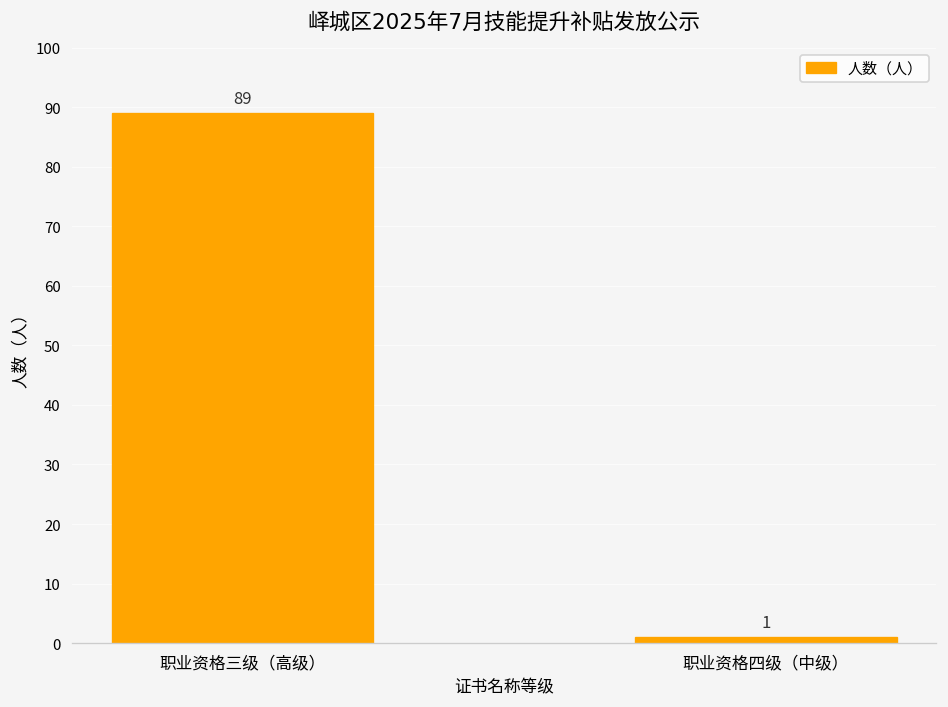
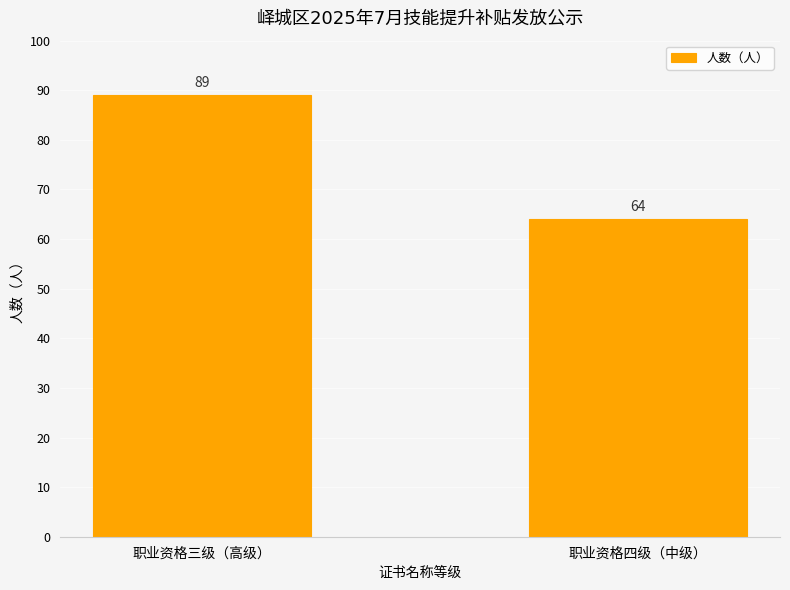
职业资格四级（中级）: 1 -> 64
